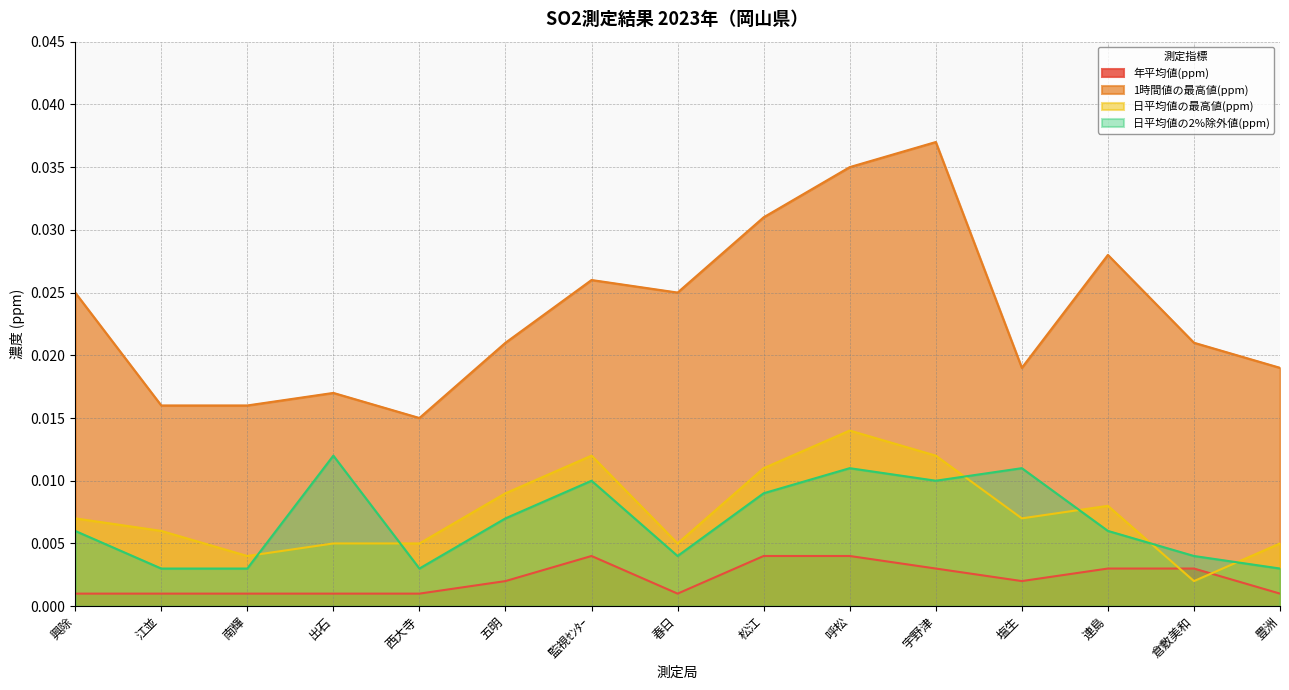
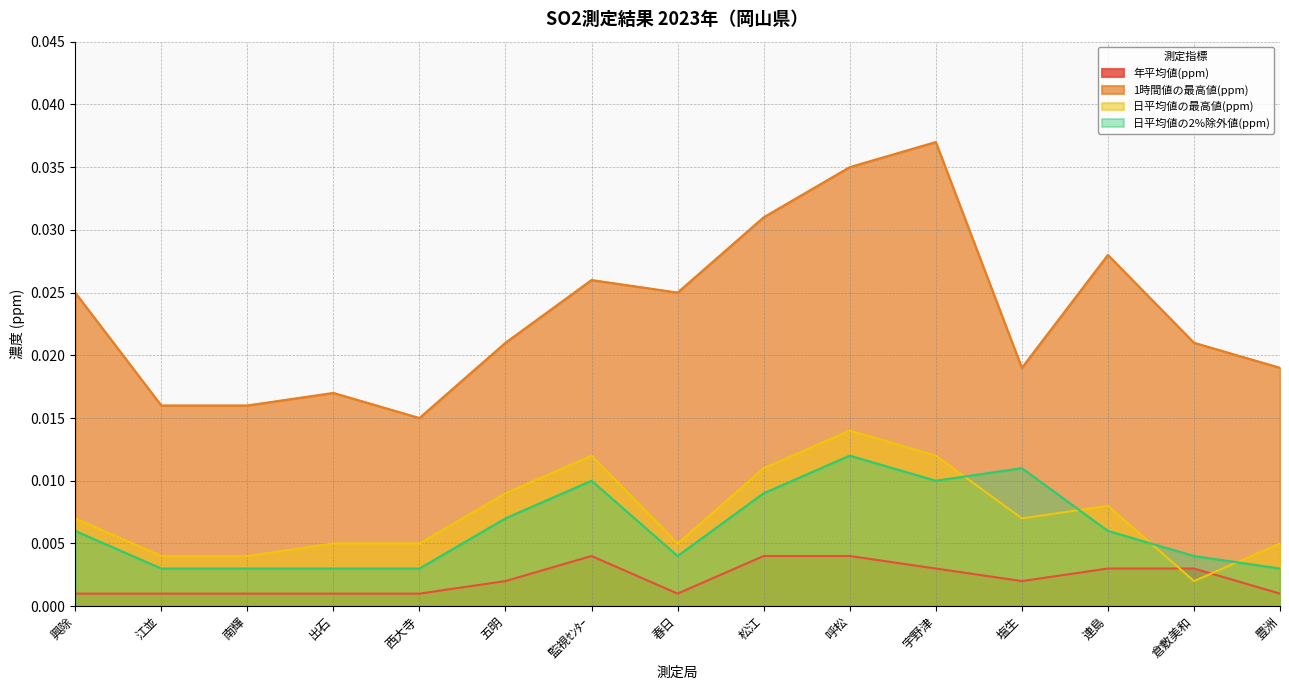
日平均値の最高値(ppm), 江並: 0.006 -> 0.004
日平均値の2%除外値(ppm), 出石: 0.012 -> 0.003
日平均値の2%除外値(ppm), 呼松: 0.011 -> 0.012
